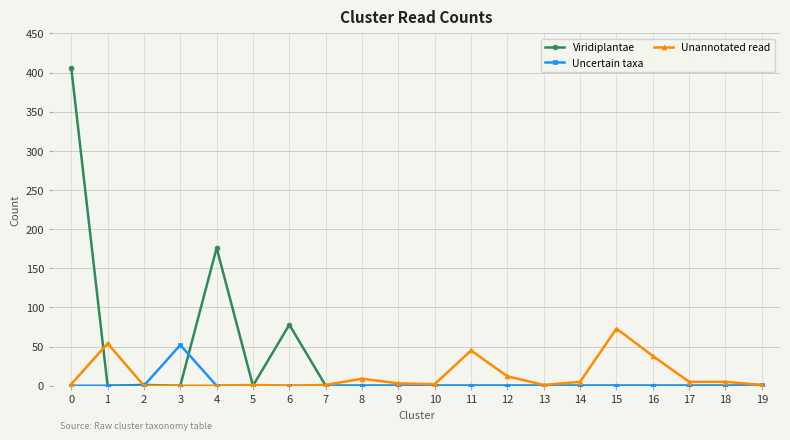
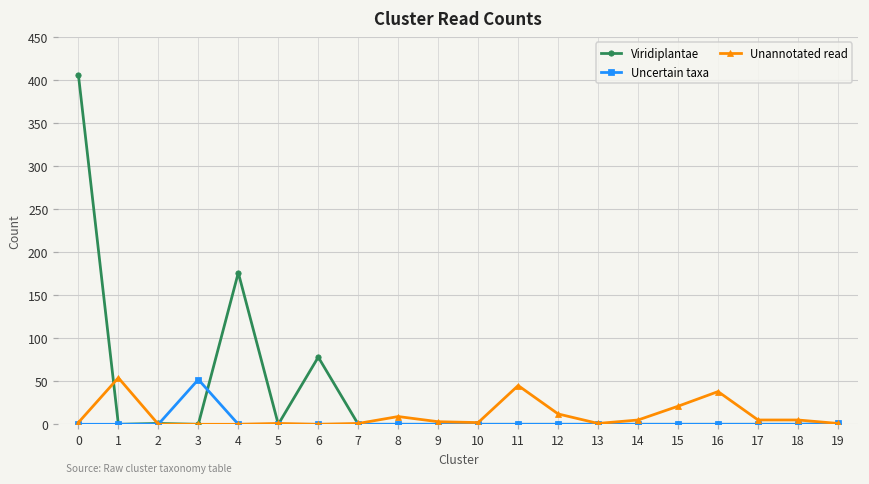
Unannotated read, 15: 70 -> 20
